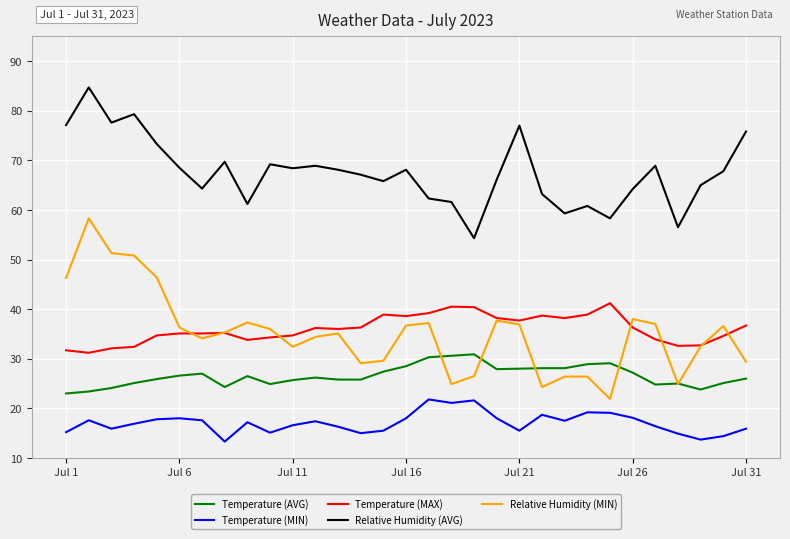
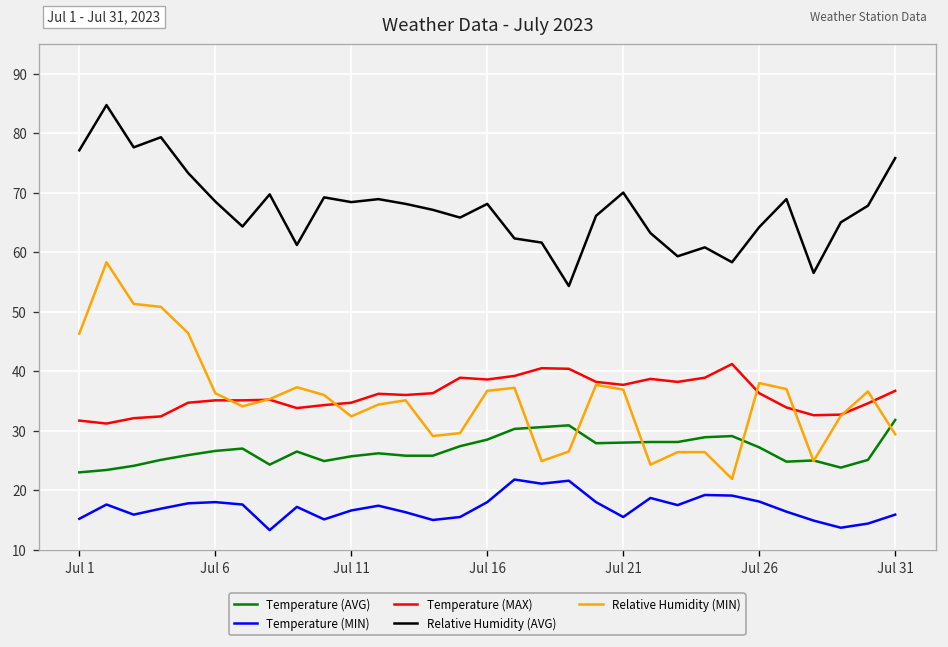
Relative Humidity (AVG), Jul 21: 77 -> 70
Temperature (AVG), Jul 31: 26 -> 32
